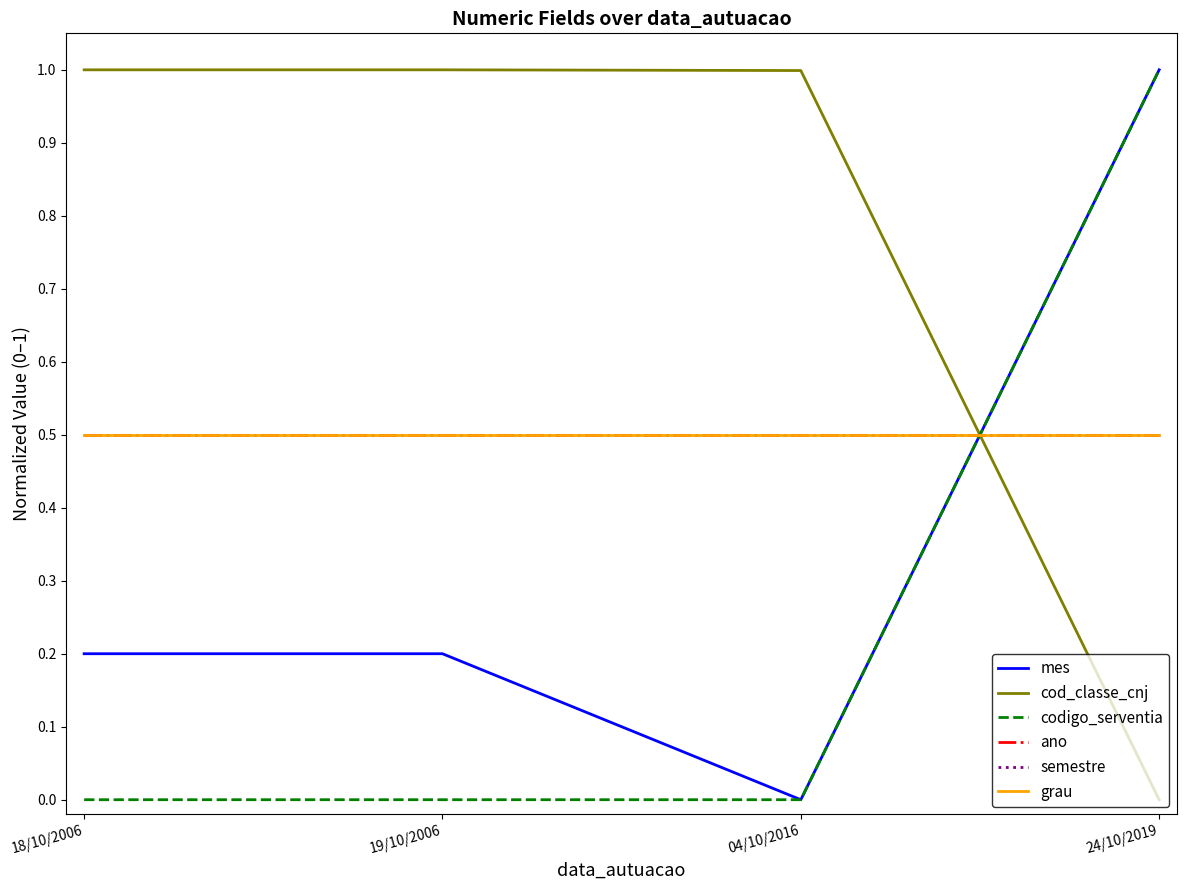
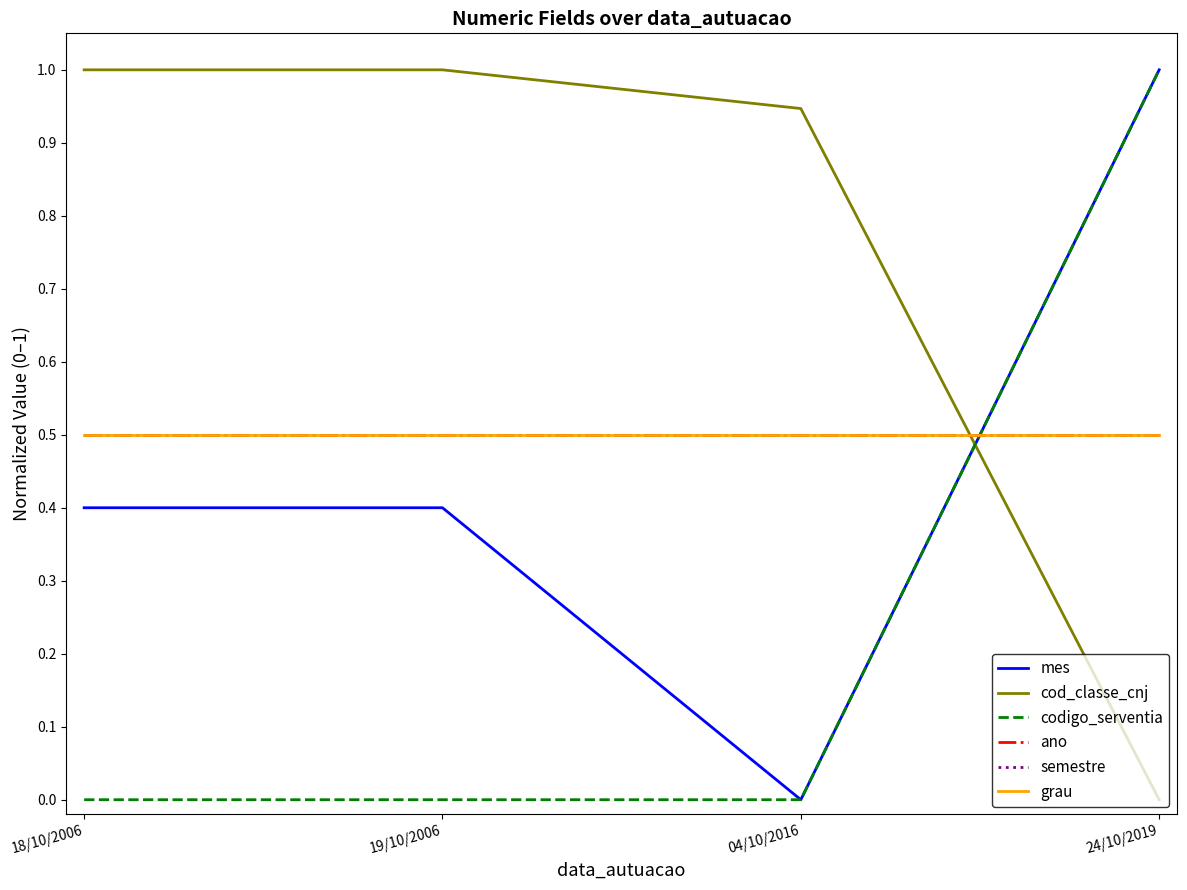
mes, 18/10/2006: 0.20 -> 0.40
mes, 19/10/2006: 0.20 -> 0.40
cod_classe_cnj, 04/10/2016: 1.00 -> 0.95
